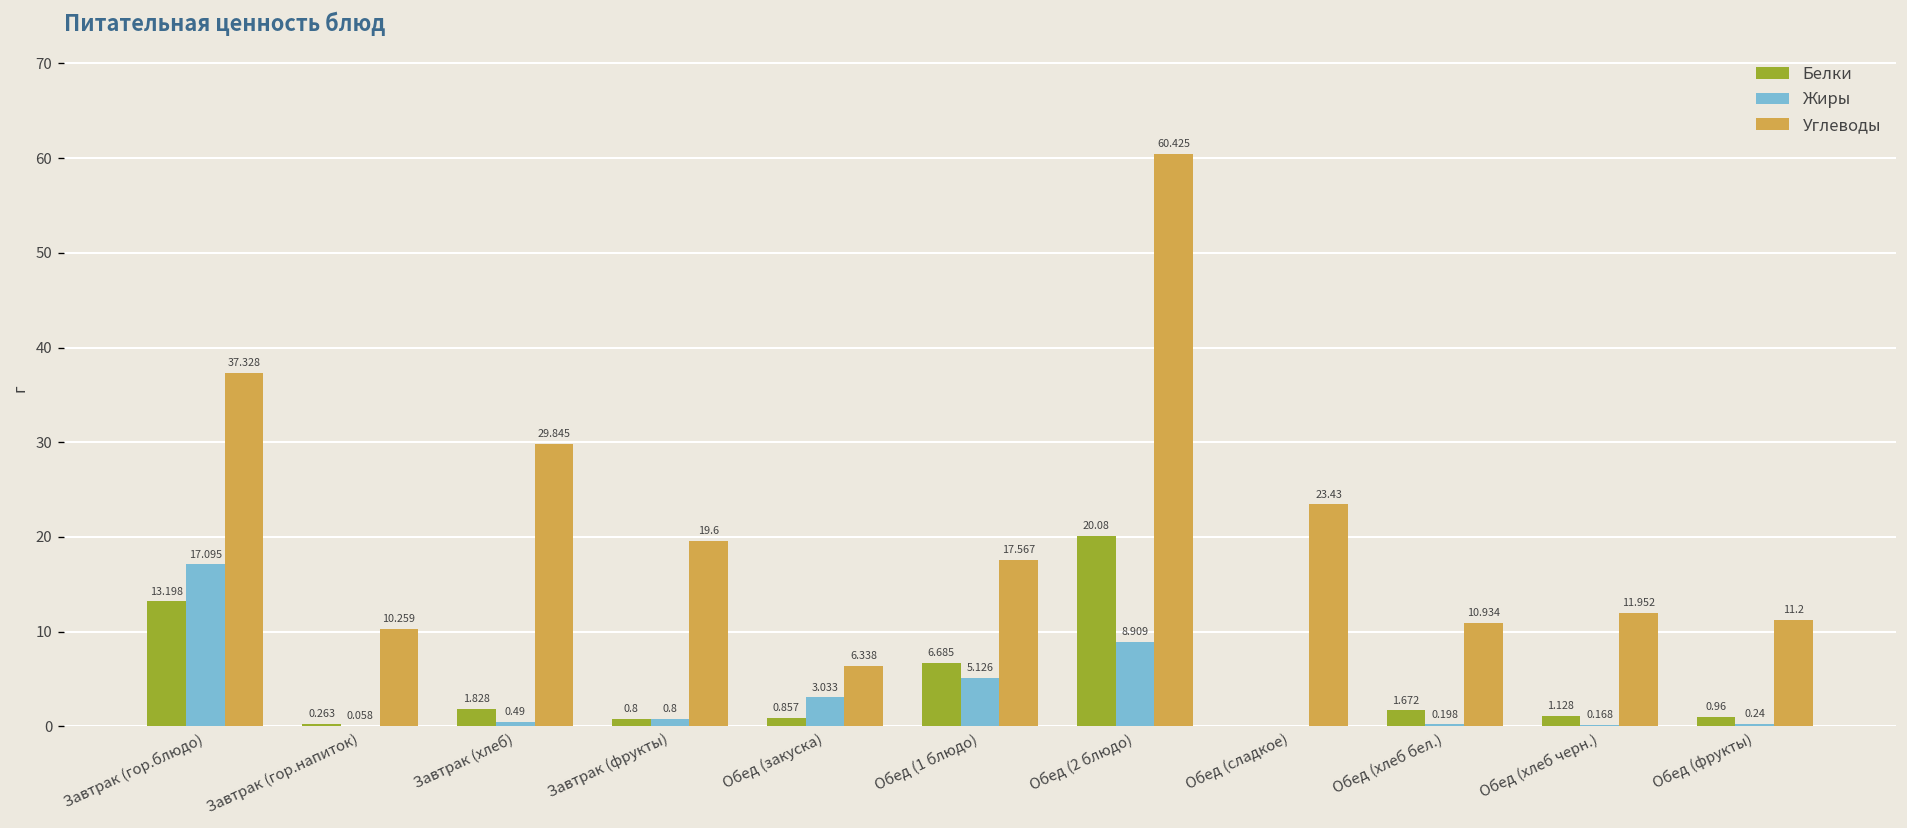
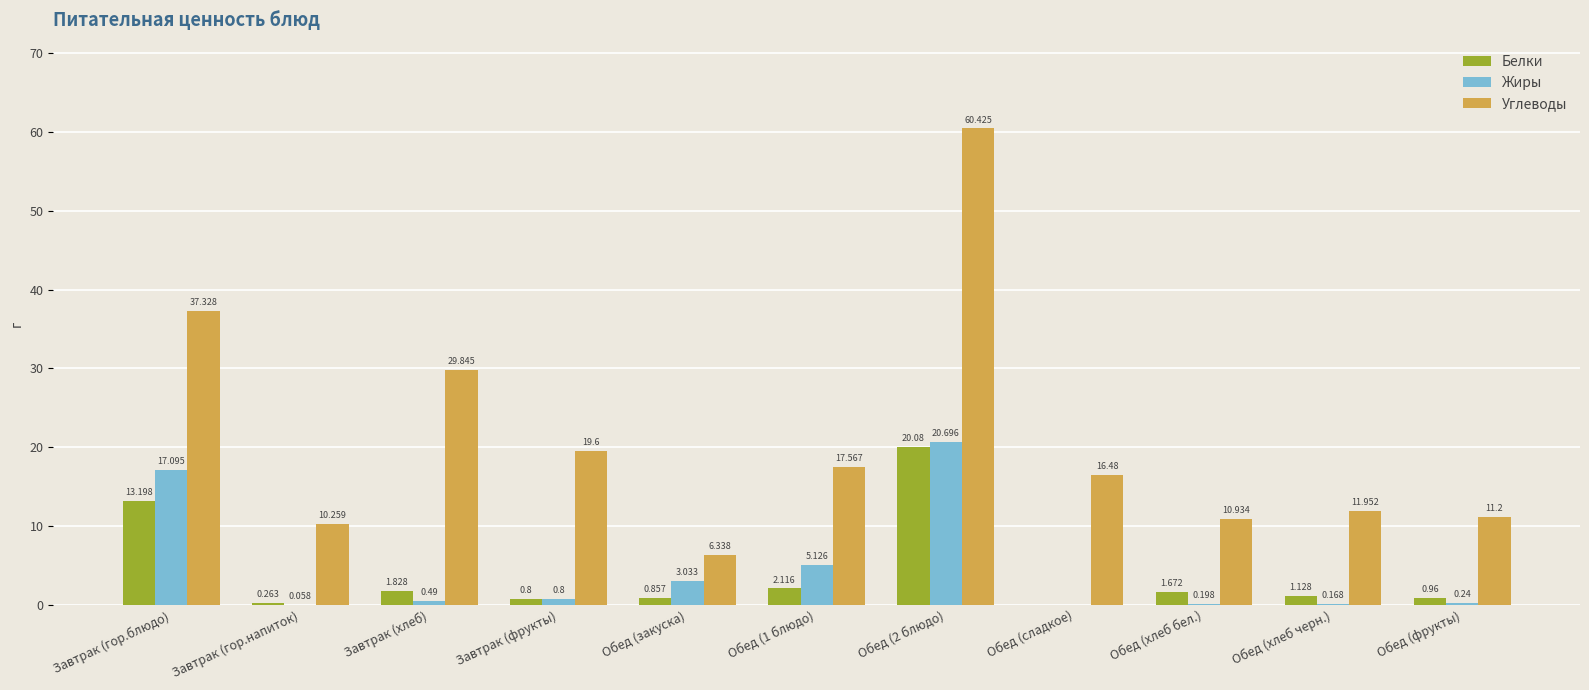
Белки, Обед (1 блюдо): 6.685 -> 2.116
Жиры, Обед (2 блюдо): 8.909 -> 20.696
Углеводы, Обед (сладкое): 23.43 -> 16.48
